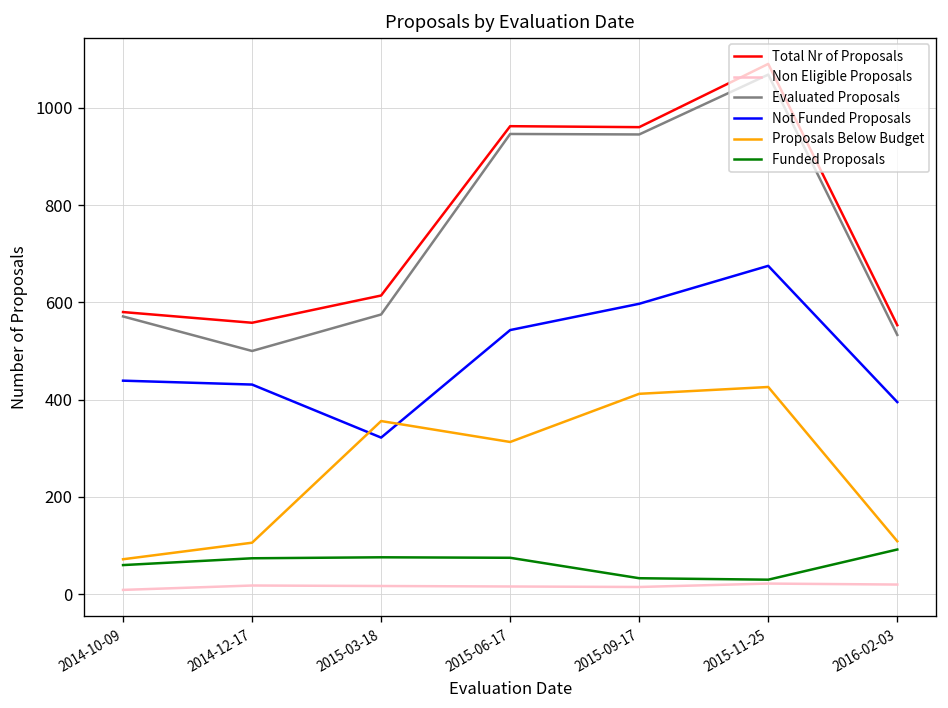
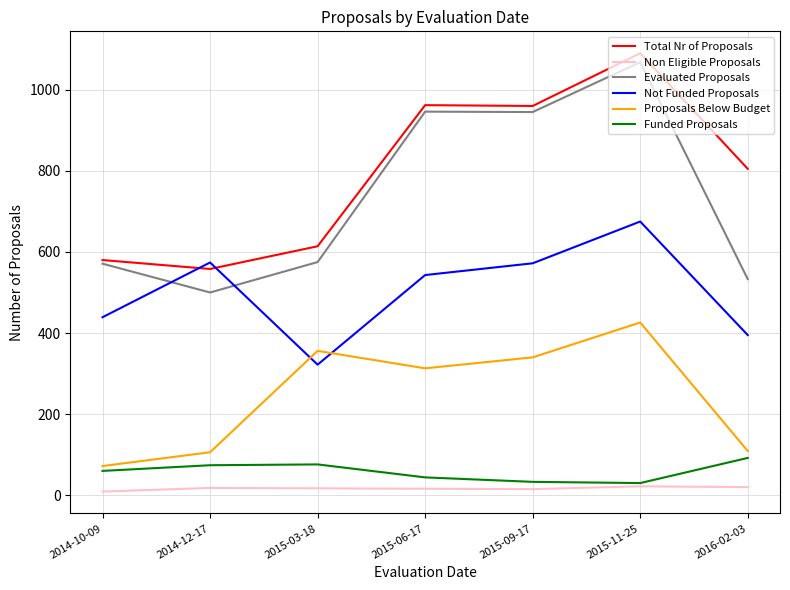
Not Funded Proposals, 2014-12-17: 430 -> 570
Funded Proposals, 2015-06-17: 80 -> 40
Not Funded Proposals, 2015-09-17: 600 -> 570
Proposals Below Budget, 2015-09-17: 410 -> 340
Total Nr of Proposals, 2016-02-03: 550 -> 810
